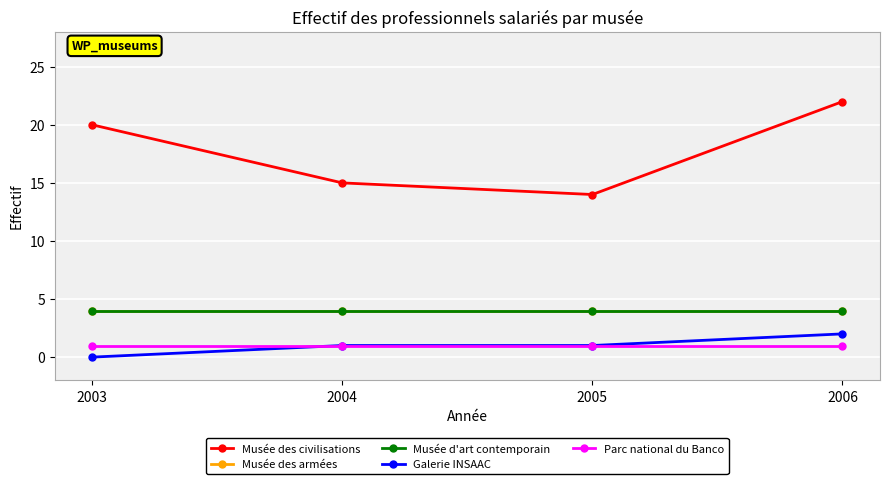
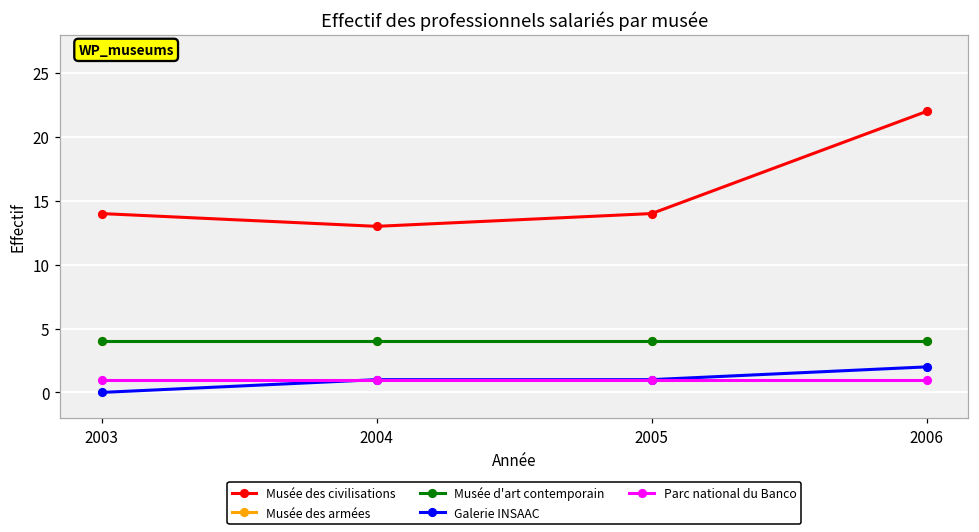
Musée des civilisations, 2003: 20 -> 14
Musée des civilisations, 2004: 15 -> 13
